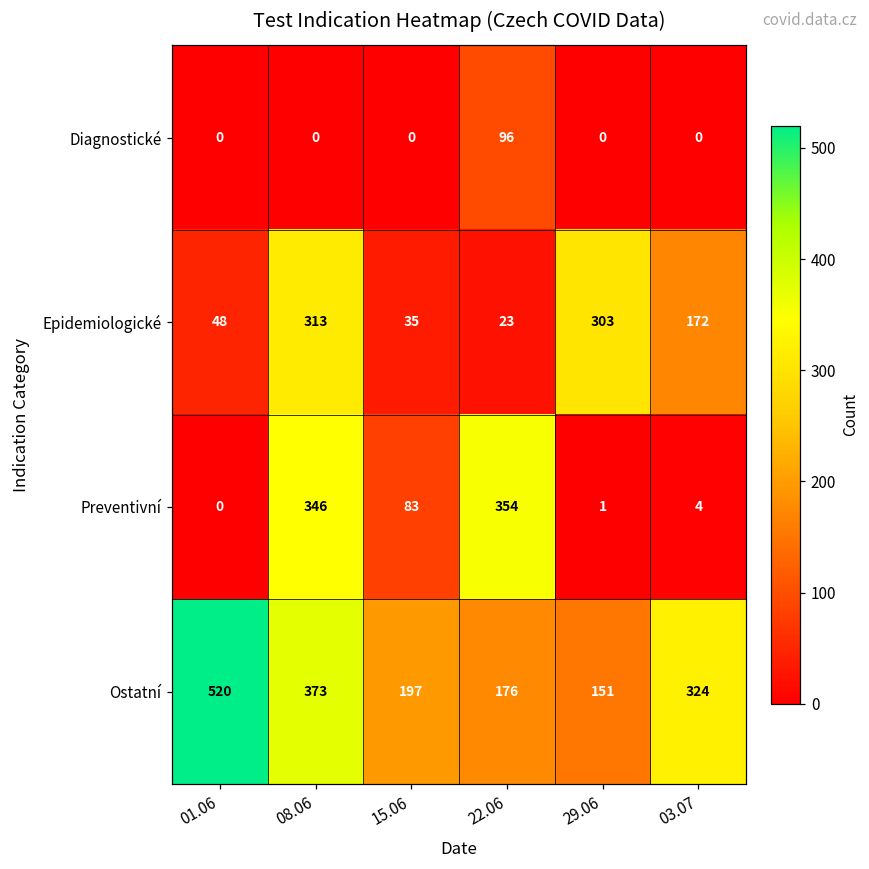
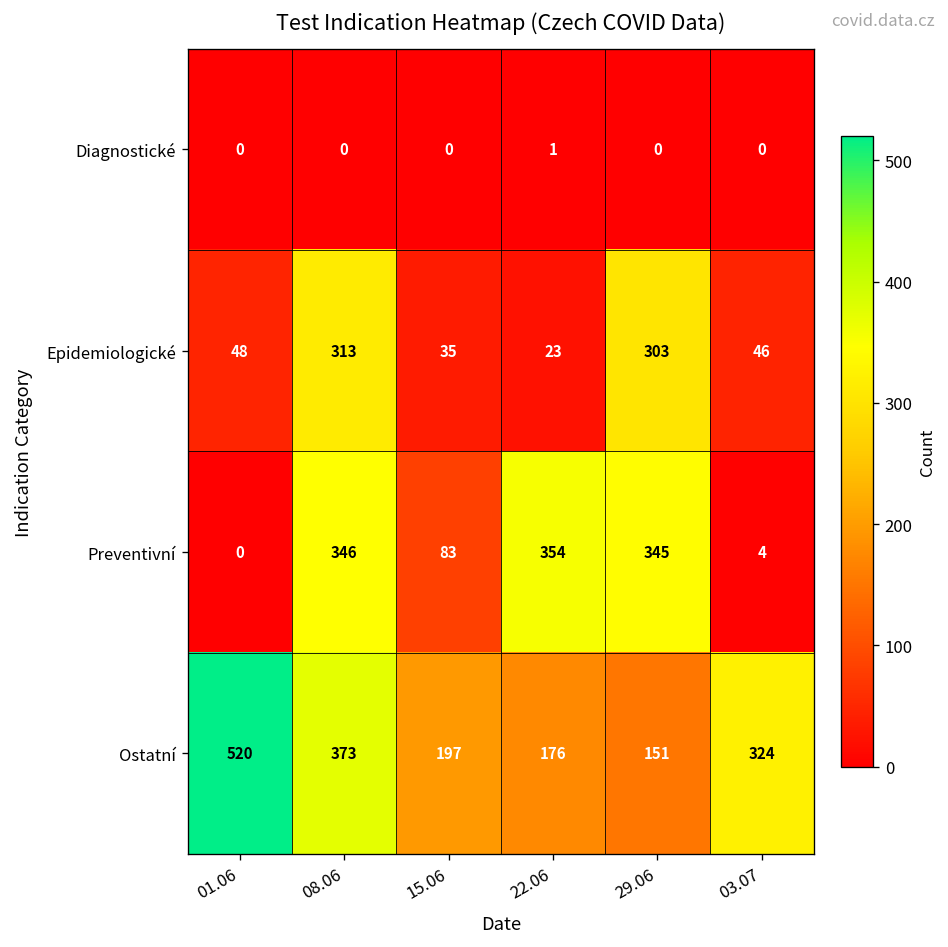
Diagnostické, 22.06: 96 -> 1
Epidemiologické, 03.07: 172 -> 46
Preventivní, 29.06: 1 -> 345
